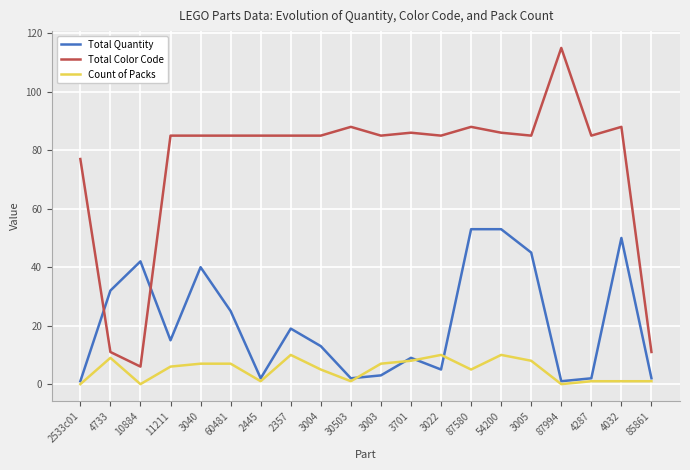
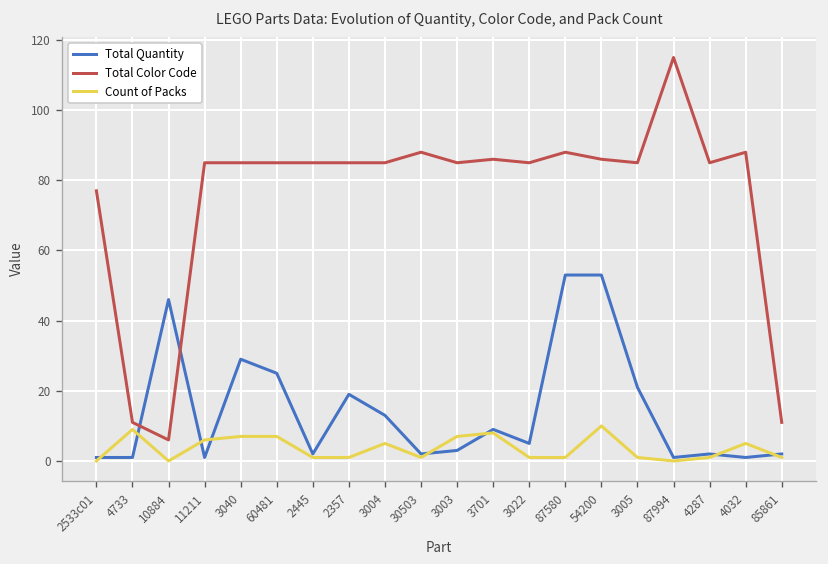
Total Quantity, 4733: 32 -> 1
Total Quantity, 10884: 42 -> 46
Total Quantity, 11211: 15 -> 1
Total Quantity, 3040: 40 -> 29
Count of Packs, 2357: 10 -> 1
Count of Packs, 3022: 10 -> 1
Count of Packs, 87580: 5 -> 1
Total Quantity, 3005: 45 -> 21
Count of Packs, 3005: 8 -> 1
Total Quantity, 4032: 50 -> 1
Count of Packs, 4032: 1 -> 5
